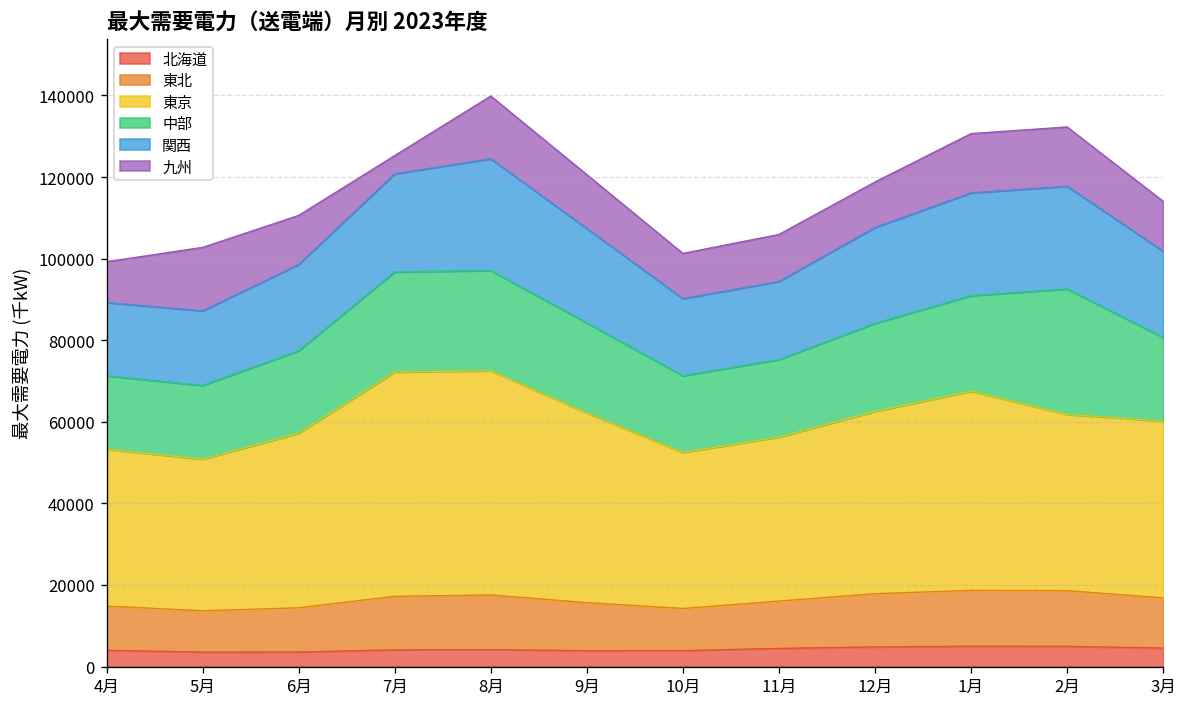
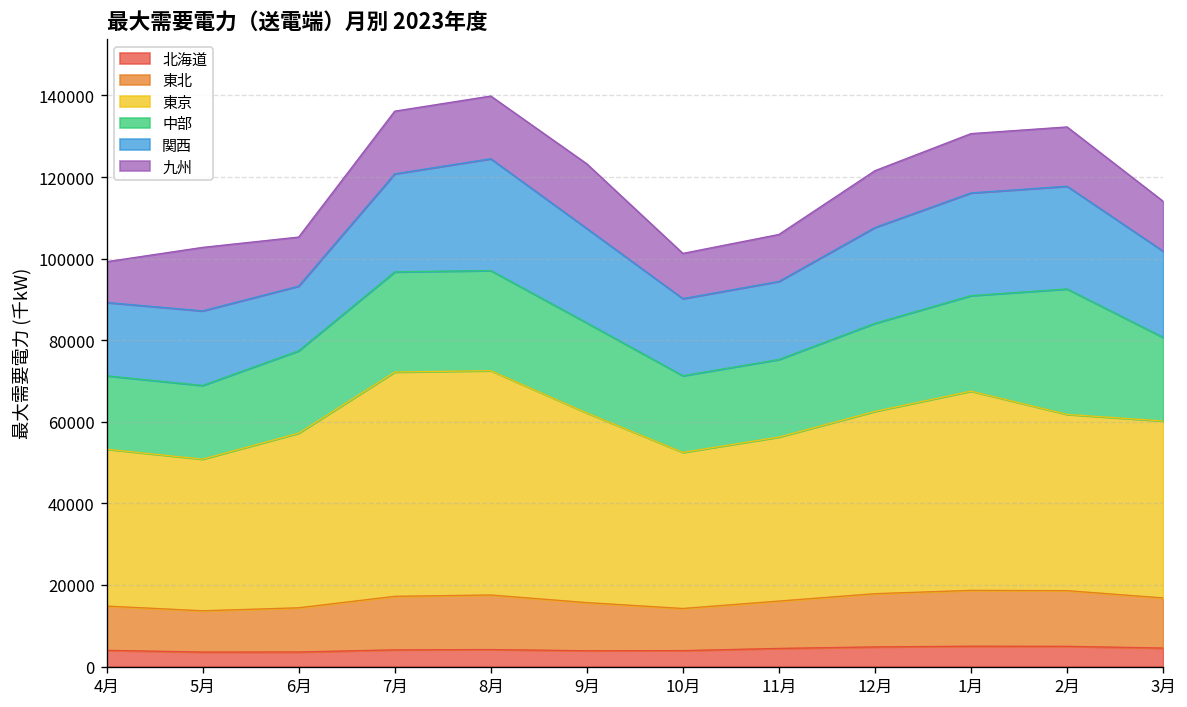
関西, 6月: 21000 -> 16000
九州, 7月: 4000 -> 15000
九州, 9月: 13000 -> 16000
九州, 12月: 11000 -> 14000
